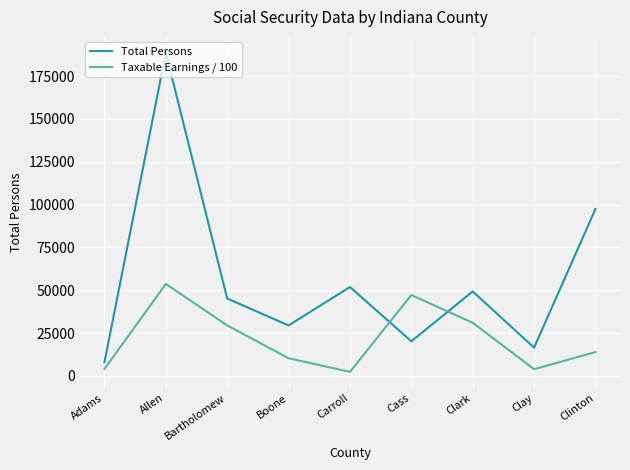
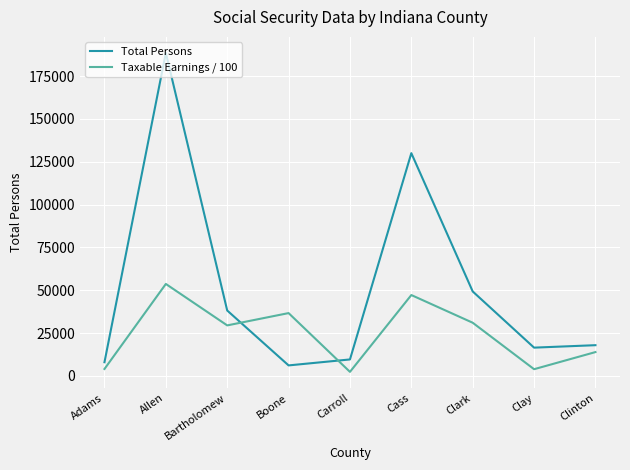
Total Persons, Bartholomew: 45000 -> 38000
Total Persons, Boone: 29000 -> 6000
Taxable Earnings / 100, Boone: 10000 -> 37000
Total Persons, Carroll: 52000 -> 10000
Total Persons, Cass: 20000 -> 130000
Total Persons, Clinton: 97000 -> 18000
